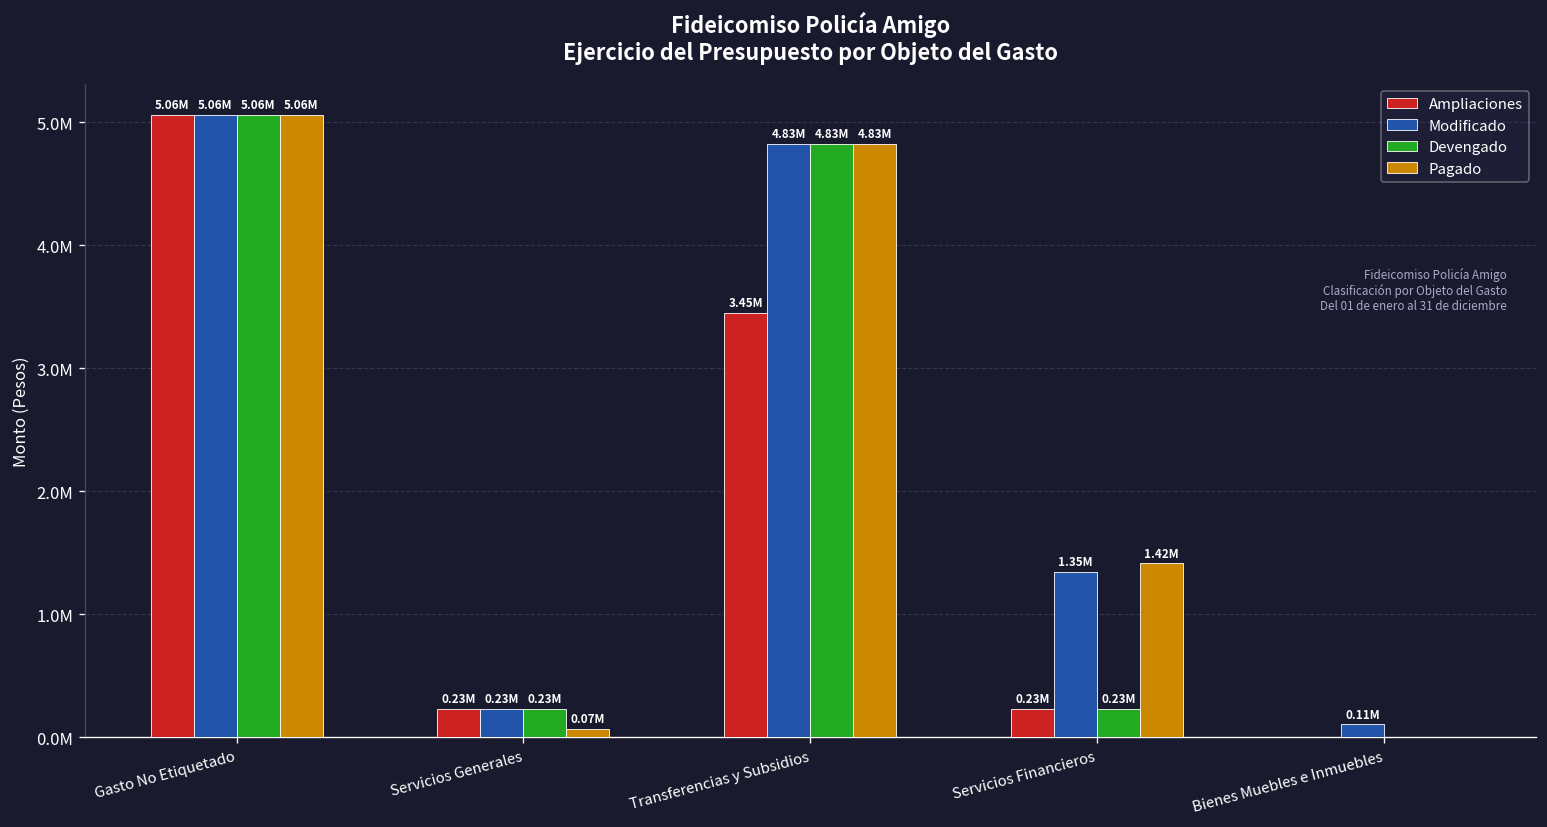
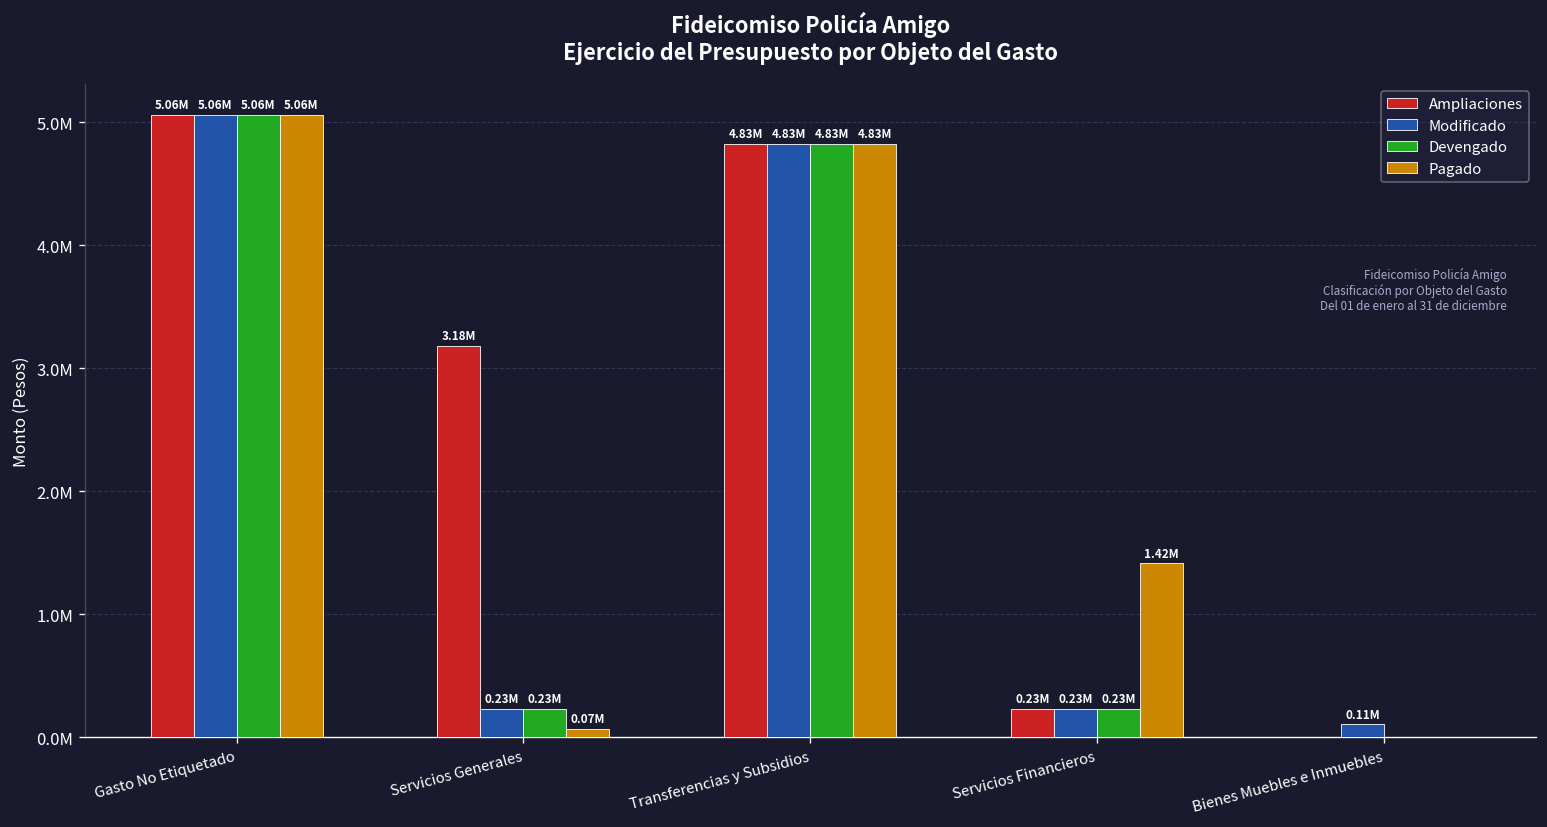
Ampliaciones, Servicios Generales: 0.23M -> 3.18M
Ampliaciones, Transferencias y Subsidios: 3.45M -> 4.83M
Modificado, Servicios Financieros: 1.35M -> 0.23M
